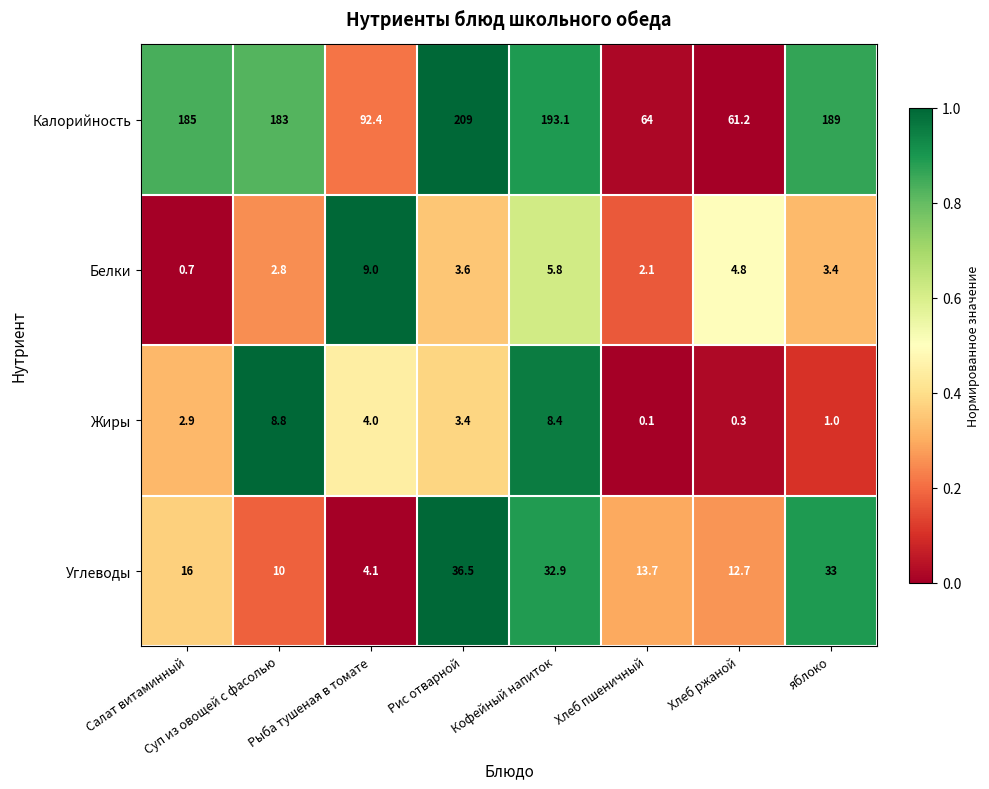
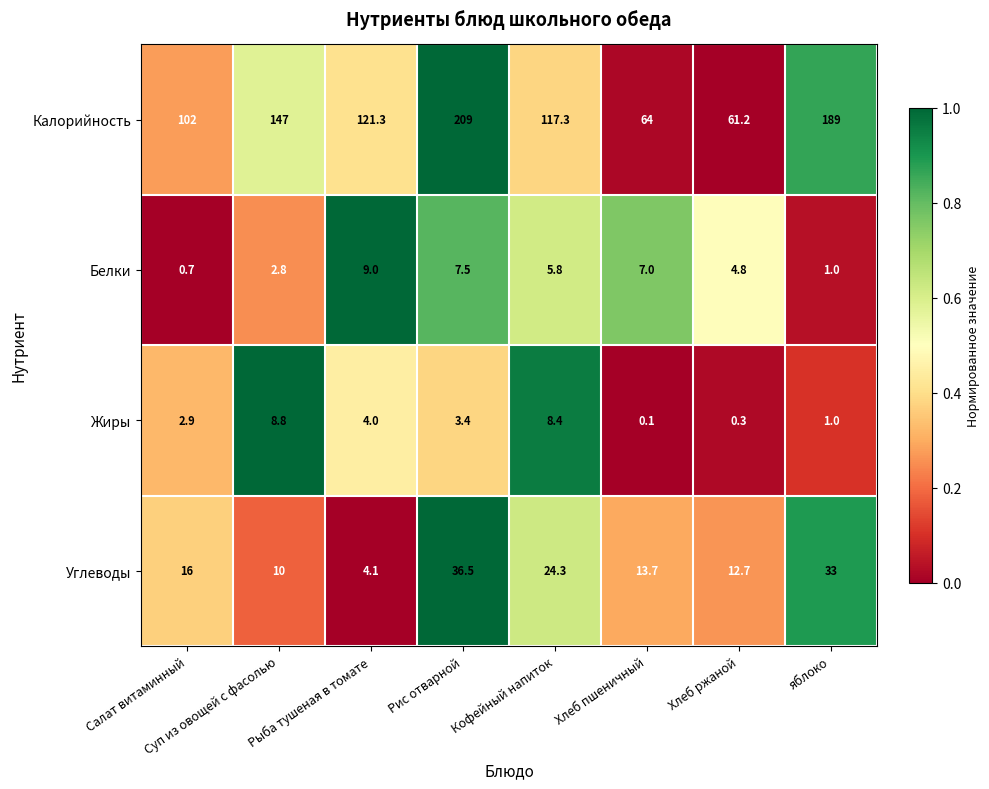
Калорийность, Салат витаминный: 185 -> 102
Калорийность, Суп из овощей с фасолью: 183 -> 147
Калорийность, Рыба тушеная в томате: 92.4 -> 121.3
Калорийность, Кофейный напиток: 193.1 -> 117.3
Белки, Рис отварной: 3.6 -> 7.5
Белки, Хлеб пшеничный: 2.1 -> 7.0
Белки, яблоко: 3.4 -> 1.0
Углеводы, Кофейный напиток: 32.9 -> 24.3
